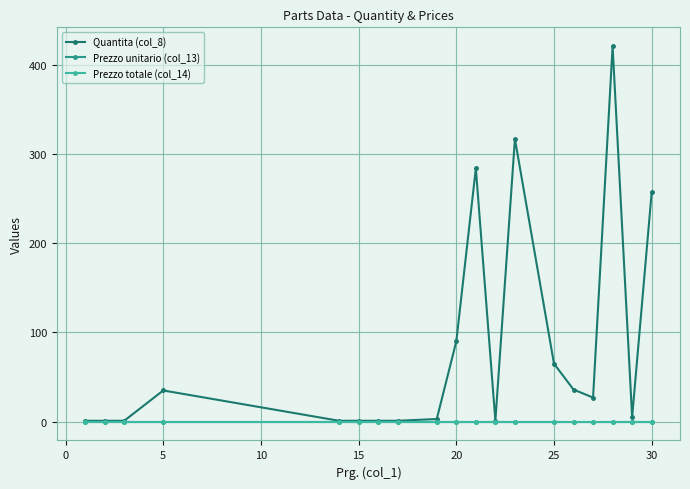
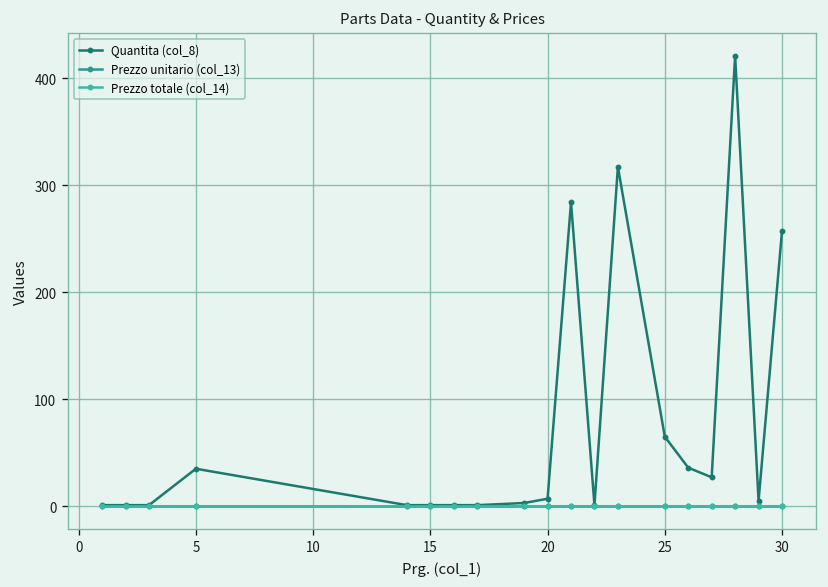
Quantita (col_8), 20: 90 -> 10
